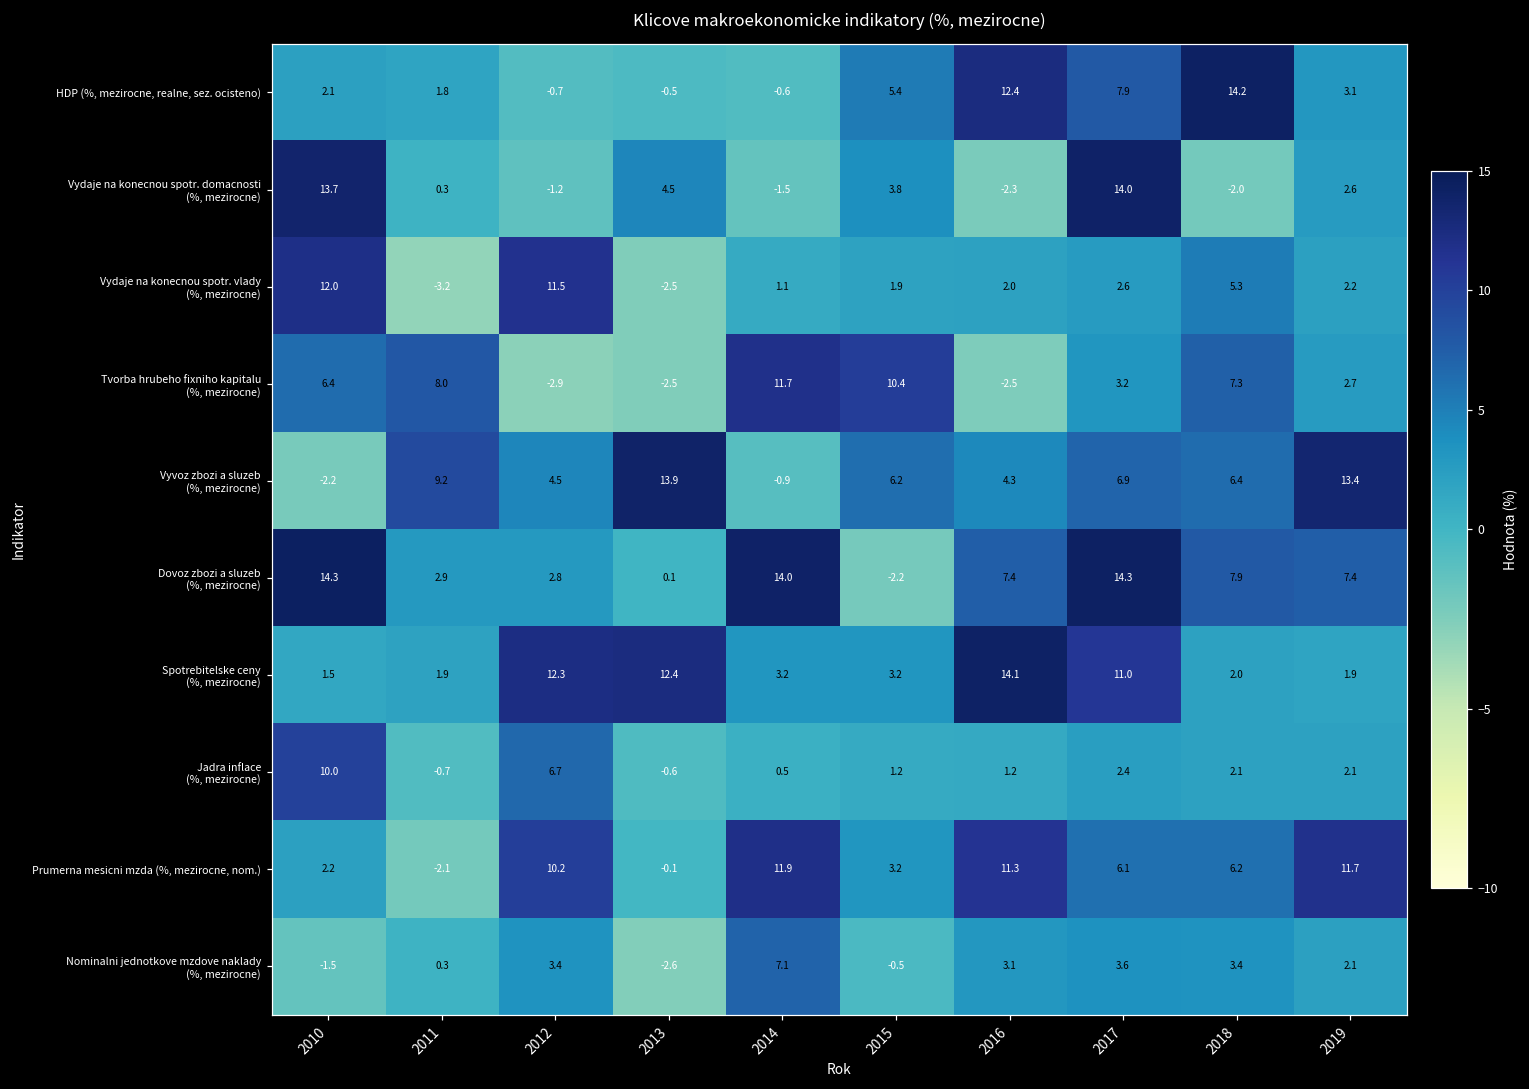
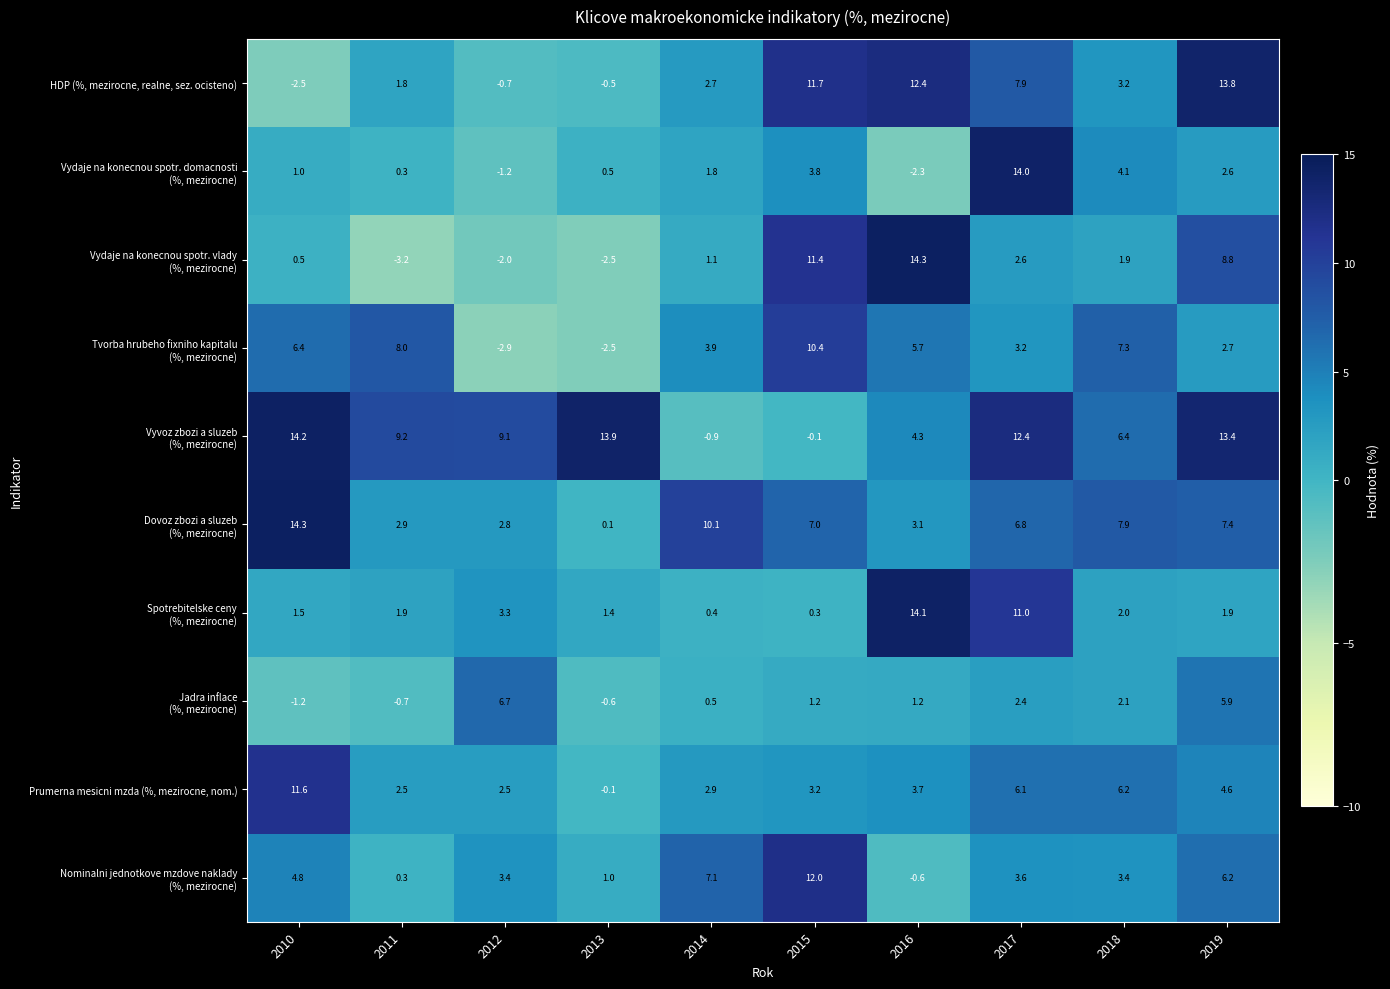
HDP (%, mezirocne, realne, sez. ocisteno), 2010: 2.1 -> -2.5
HDP (%, mezirocne, realne, sez. ocisteno), 2014: -0.6 -> 2.7
HDP (%, mezirocne, realne, sez. ocisteno), 2015: 5.4 -> 11.7
HDP (%, mezirocne, realne, sez. ocisteno), 2018: 14.2 -> 3.2
HDP (%, mezirocne, realne, sez. ocisteno), 2019: 3.1 -> 13.8
Vydaje na konecnou spotr. domacnosti (%, mezirocne), 2010: 13.7 -> 1.0
Vydaje na konecnou spotr. domacnosti (%, mezirocne), 2013: 4.5 -> 0.5
Vydaje na konecnou spotr. domacnosti (%, mezirocne), 2014: -1.5 -> 1.8
Vydaje na konecnou spotr. domacnosti (%, mezirocne), 2018: -2.0 -> 4.1
Vydaje na konecnou spotr. vlady (%, mezirocne), 2010: 12.0 -> 0.5
Vydaje na konecnou spotr. vlady (%, mezirocne), 2012: 11.5 -> -2.0
Vydaje na konecnou spotr. vlady (%, mezirocne), 2015: 1.9 -> 11.4
Vydaje na konecnou spotr. vlady (%, mezirocne), 2016: 2.0 -> 14.3
Vydaje na konecnou spotr. vlady (%, mezirocne), 2018: 5.3 -> 1.9
Vydaje na konecnou spotr. vlady (%, mezirocne), 2019: 2.2 -> 8.8
Tvorba hrubeho fixniho kapitalu (%, mezirocne), 2014: 11.7 -> 3.9
Tvorba hrubeho fixniho kapitalu (%, mezirocne), 2016: -2.5 -> 5.7
Vyvoz zbozi a sluzeb (%, mezirocne), 2010: -2.2 -> 14.2
Vyvoz zbozi a sluzeb (%, mezirocne), 2012: 4.5 -> 9.1
Vyvoz zbozi a sluzeb (%, mezirocne), 2015: 6.2 -> -0.1
Vyvoz zbozi a sluzeb (%, mezirocne), 2017: 6.9 -> 12.4
Dovoz zbozi a sluzeb (%, mezirocne), 2014: 14.0 -> 10.1
Dovoz zbozi a sluzeb (%, mezirocne), 2015: -2.2 -> 7.0
Dovoz zbozi a sluzeb (%, mezirocne), 2016: 7.4 -> 3.1
Dovoz zbozi a sluzeb (%, mezirocne), 2017: 14.3 -> 6.8
Spotrebitelske ceny (%, mezirocne), 2012: 12.3 -> 3.3
Spotrebitelske ceny (%, mezirocne), 2013: 12.4 -> 1.4
Spotrebitelske ceny (%, mezirocne), 2014: 3.2 -> 0.4
Spotrebitelske ceny (%, mezirocne), 2015: 3.2 -> 0.3
Jadra inflace (%, mezirocne), 2010: 10.0 -> -1.2
Jadra inflace (%, mezirocne), 2019: 2.1 -> 5.9
Prumerna mesicni mzda (%, mezirocne, nom.), 2010: 2.2 -> 11.6
Prumerna mesicni mzda (%, mezirocne, nom.), 2011: -2.1 -> 2.5
Prumerna mesicni mzda (%, mezirocne, nom.), 2012: 10.2 -> 2.5
Prumerna mesicni mzda (%, mezirocne, nom.), 2014: 11.9 -> 2.9
Prumerna mesicni mzda (%, mezirocne, nom.), 2016: 11.3 -> 3.7
Prumerna mesicni mzda (%, mezirocne, nom.), 2019: 11.7 -> 4.6
Nominalni jednotkove mzdove naklady (%, mezirocne), 2010: -1.5 -> 4.8
Nominalni jednotkove mzdove naklady (%, mezirocne), 2013: -2.6 -> 1.0
Nominalni jednotkove mzdove naklady (%, mezirocne), 2015: -0.5 -> 12.0
Nominalni jednotkove mzdove naklady (%, mezirocne), 2016: 3.1 -> -0.6
Nominalni jednotkove mzdove naklady (%, mezirocne), 2019: 2.1 -> 6.2
